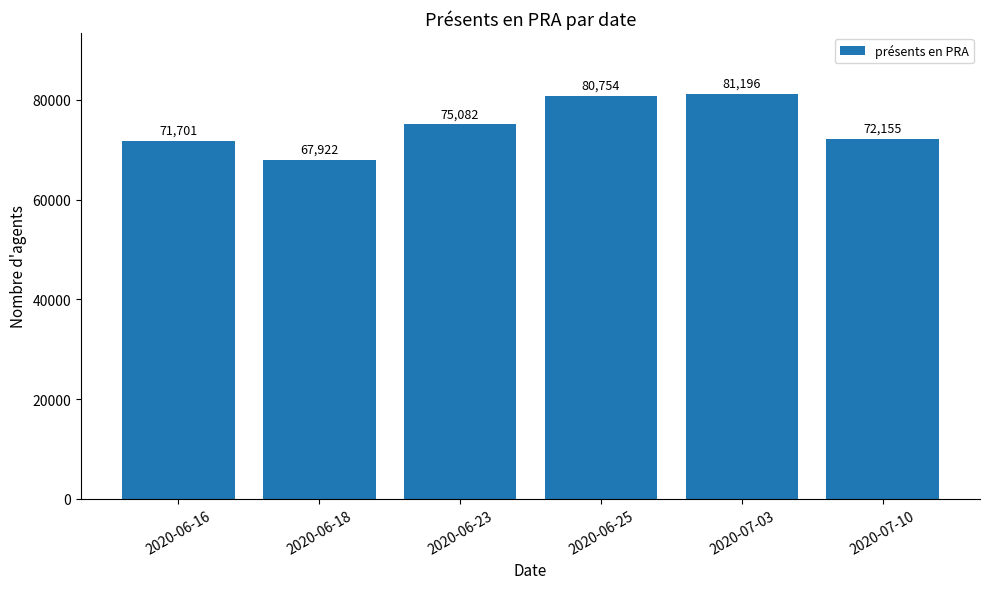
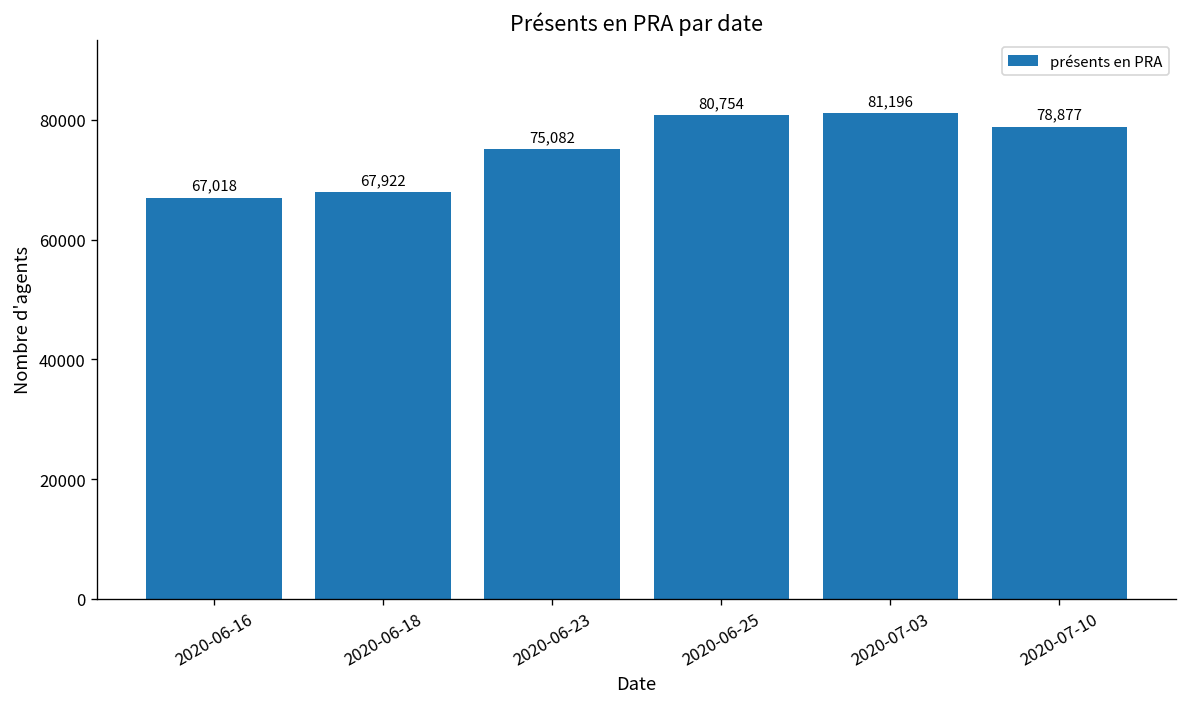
2020-06-16: 71,701 -> 67,018
2020-07-10: 72,155 -> 78,877
